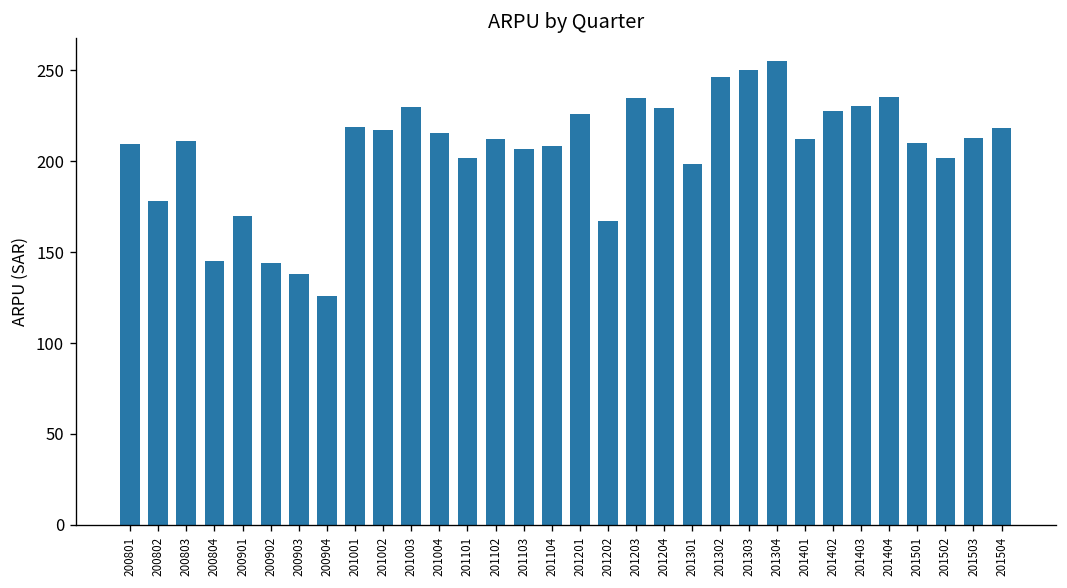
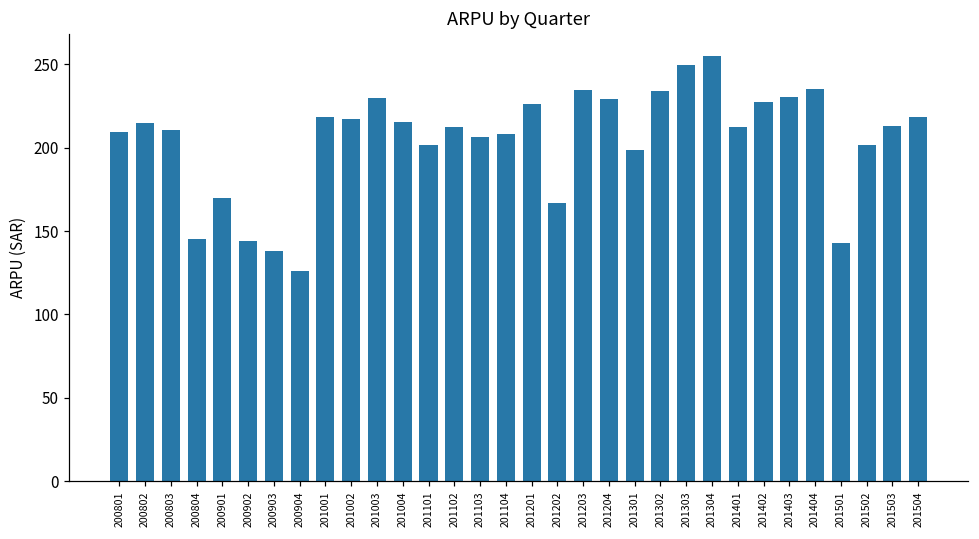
200802: 178 -> 215
201302: 246 -> 234
201501: 210 -> 143
